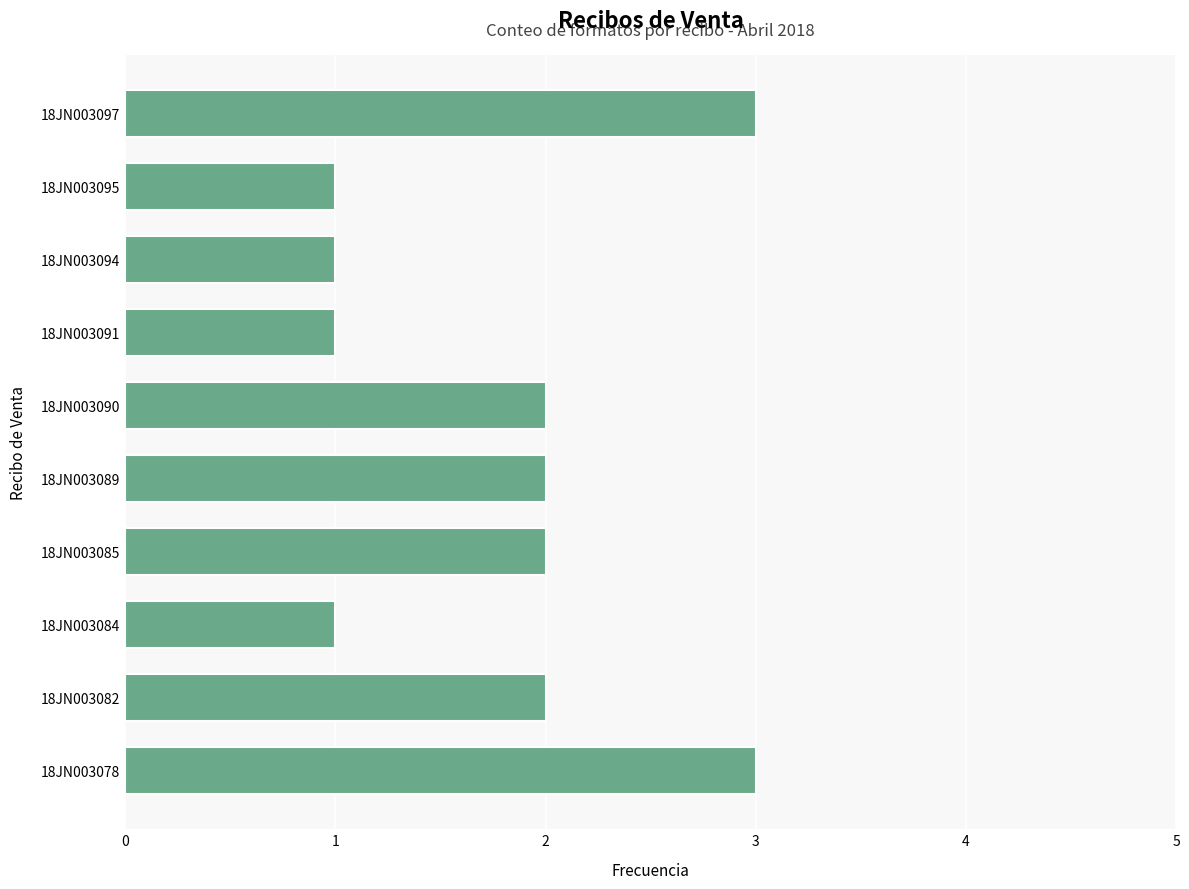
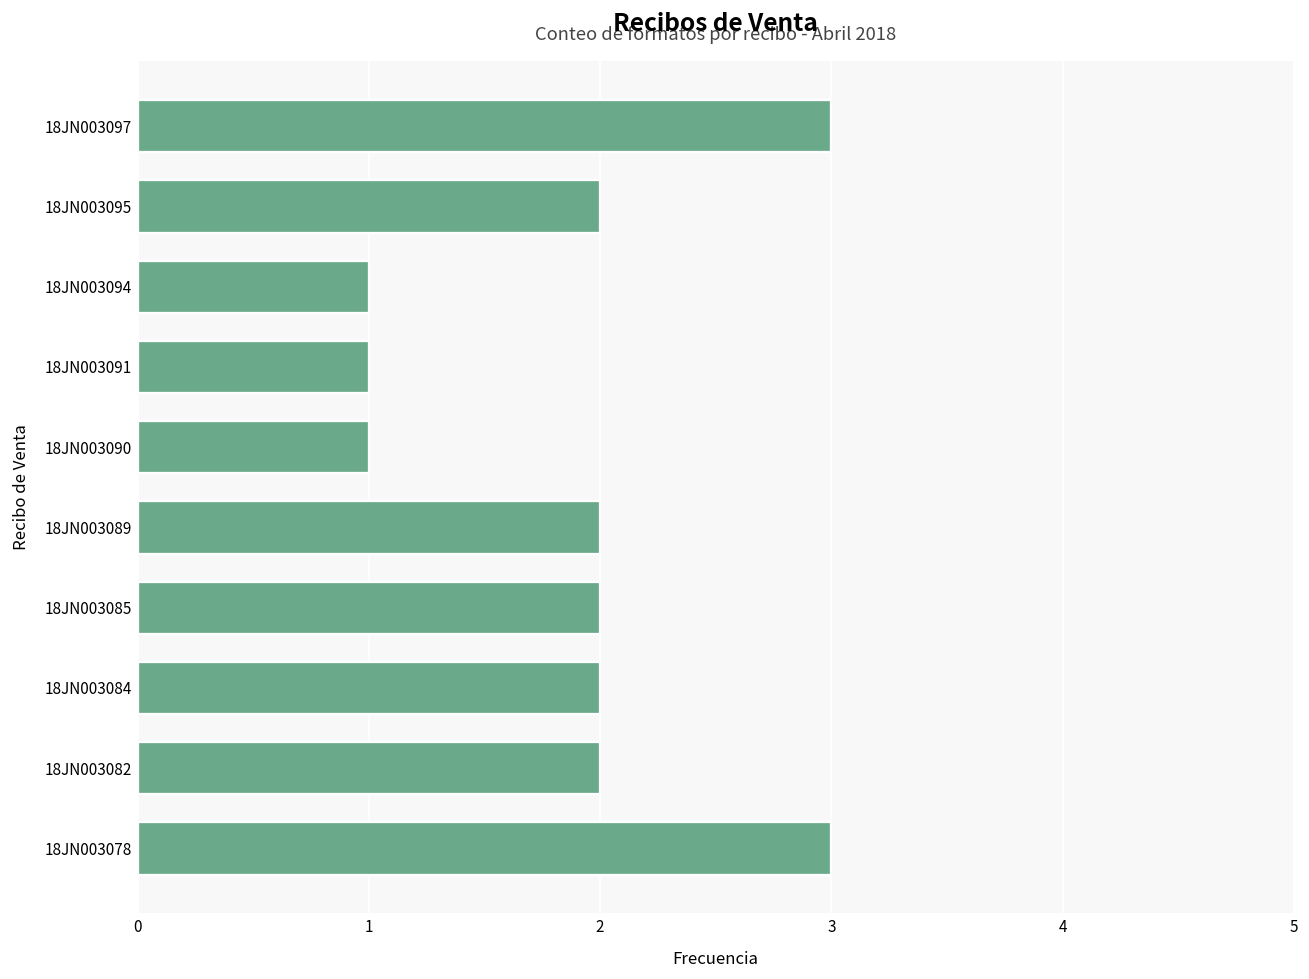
18JN003095: 1 -> 2
18JN003090: 2 -> 1
18JN003084: 1 -> 2
